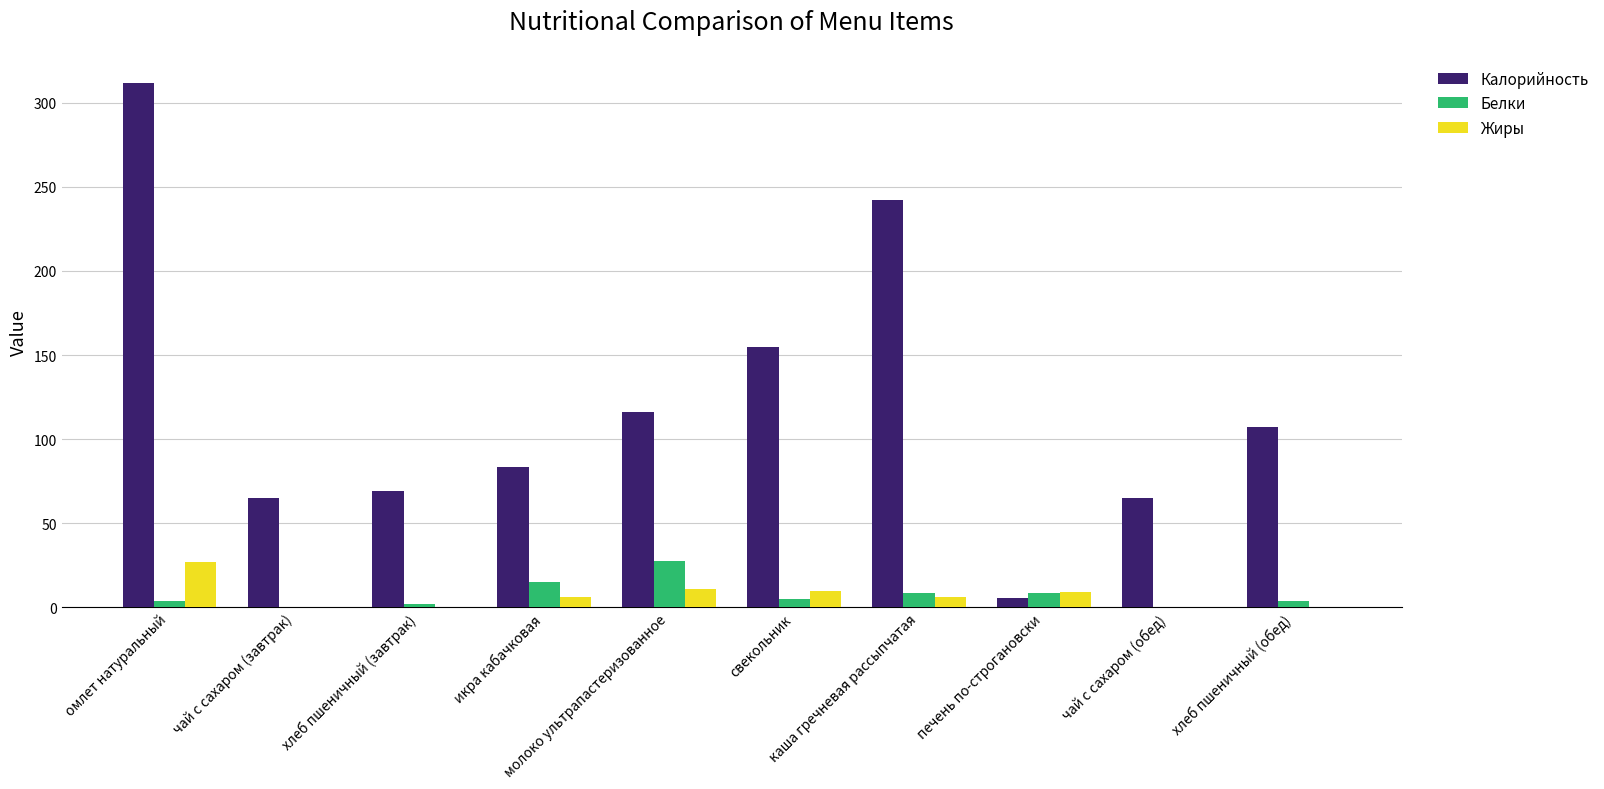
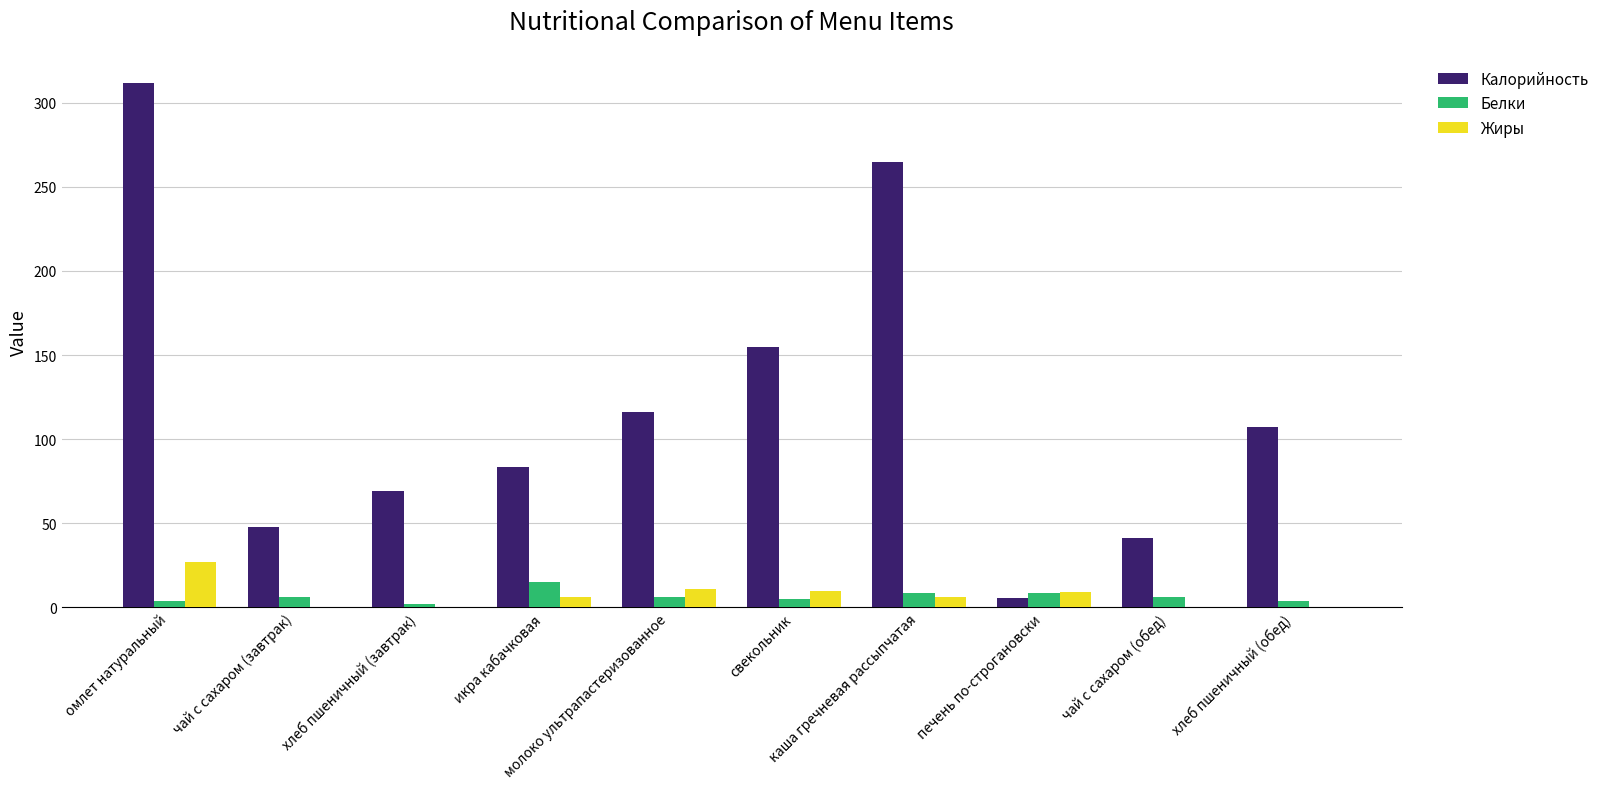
Калорийность, чай с сахаром (завтрак): 65 -> 48
Белки, чай с сахаром (завтрак): 0 -> 6
Белки, молоко ультрапастеризованное: 27 -> 6
Калорийность, каша гречневая рассыпчатая: 242 -> 265
Калорийность, чай с сахаром (обед): 65 -> 41
Белки, чай с сахаром (обед): 0 -> 6
